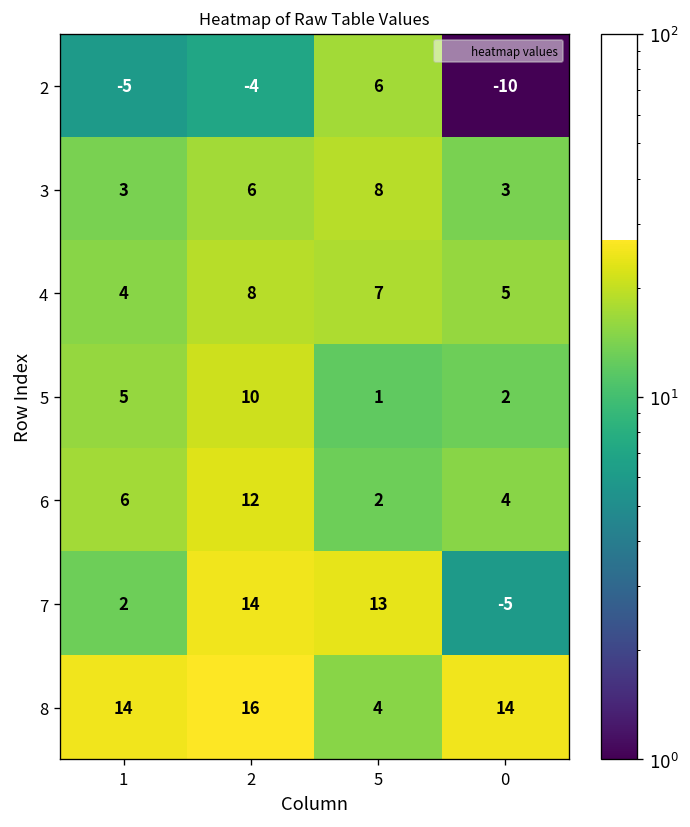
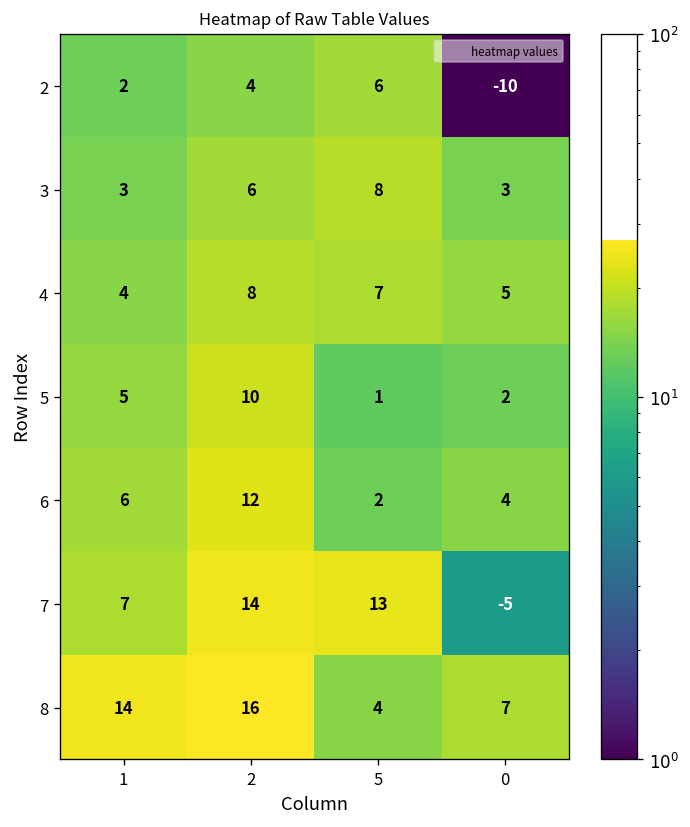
2, 1: -5 -> 2
2, 2: -4 -> 4
7, 1: 2 -> 7
8, 0: 14 -> 7
